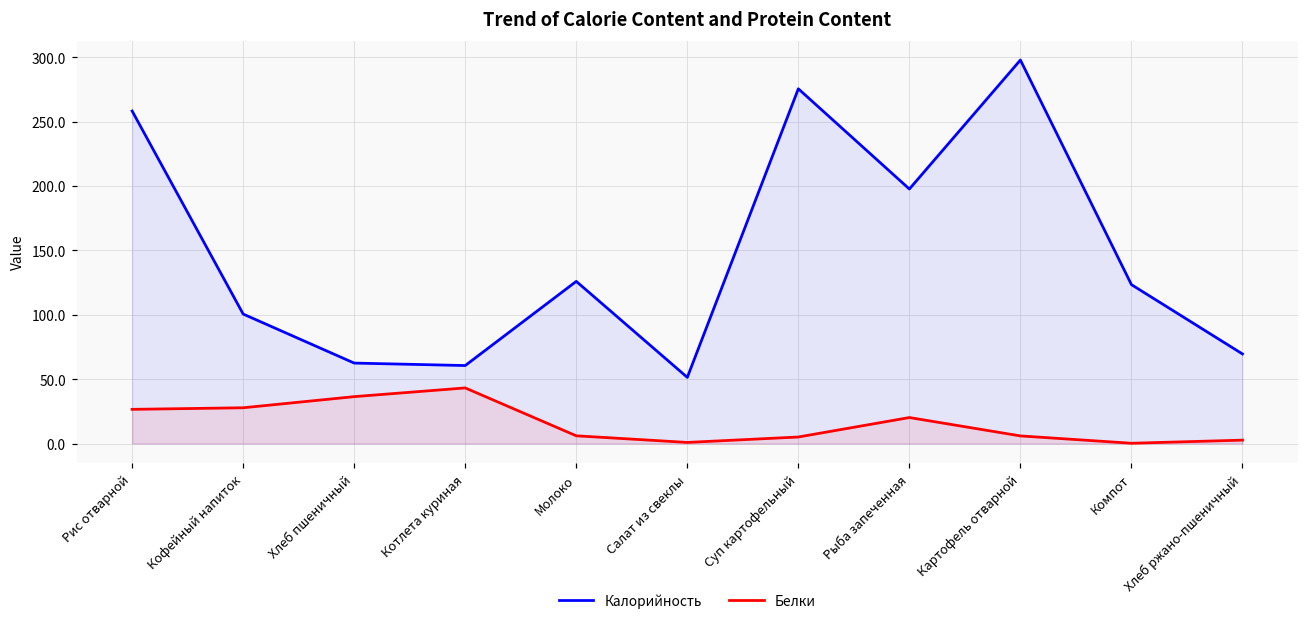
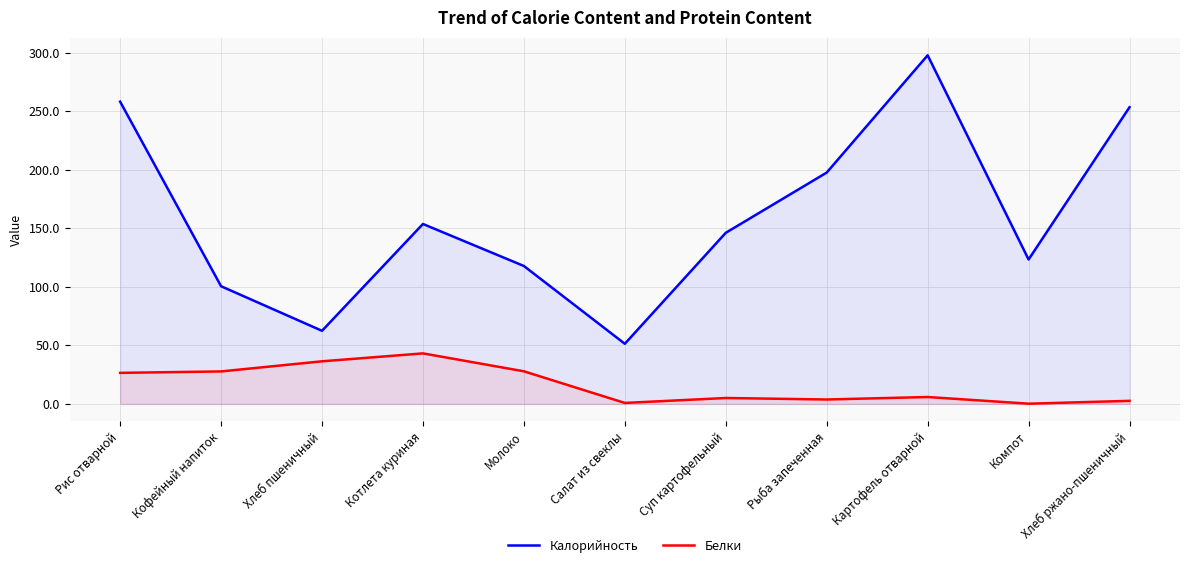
Калорийность, Котлета куриная: 61 -> 154
Калорийность, Молоко: 126 -> 118
Белки, Молоко: 6 -> 28
Калорийность, Суп картофельный: 276 -> 146
Белки, Рыба запеченная: 20 -> 4
Калорийность, Хлеб ржано-пшеничный: 70 -> 254
